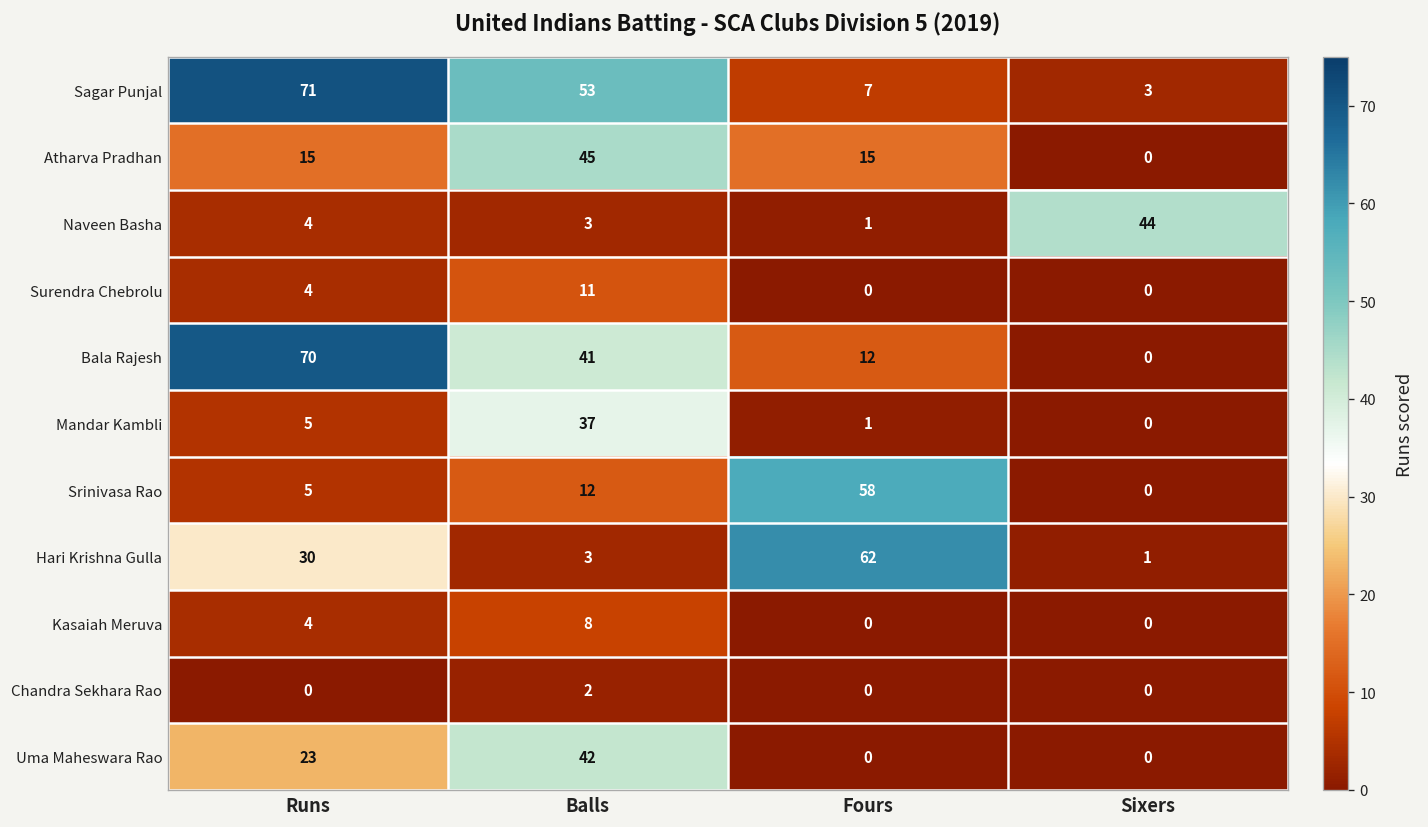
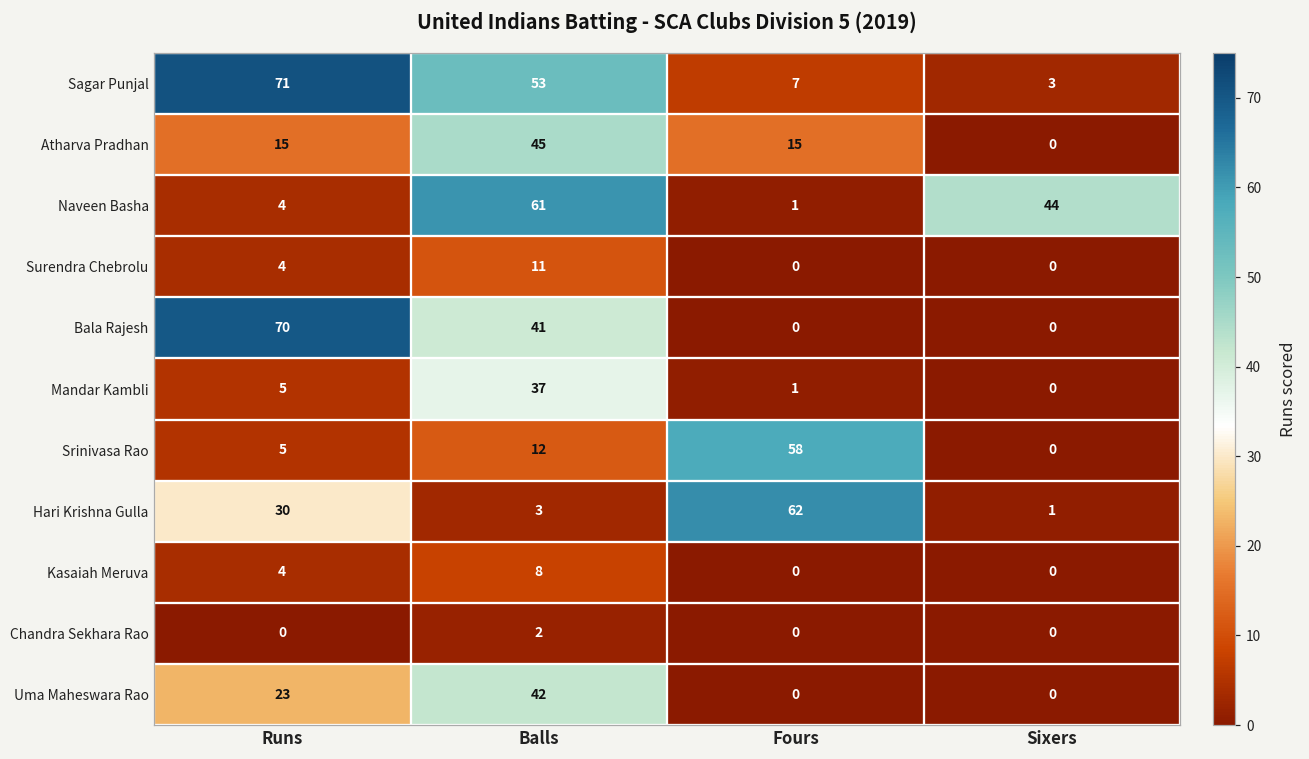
Naveen Basha, Balls: 3 -> 61
Bala Rajesh, Fours: 12 -> 0
